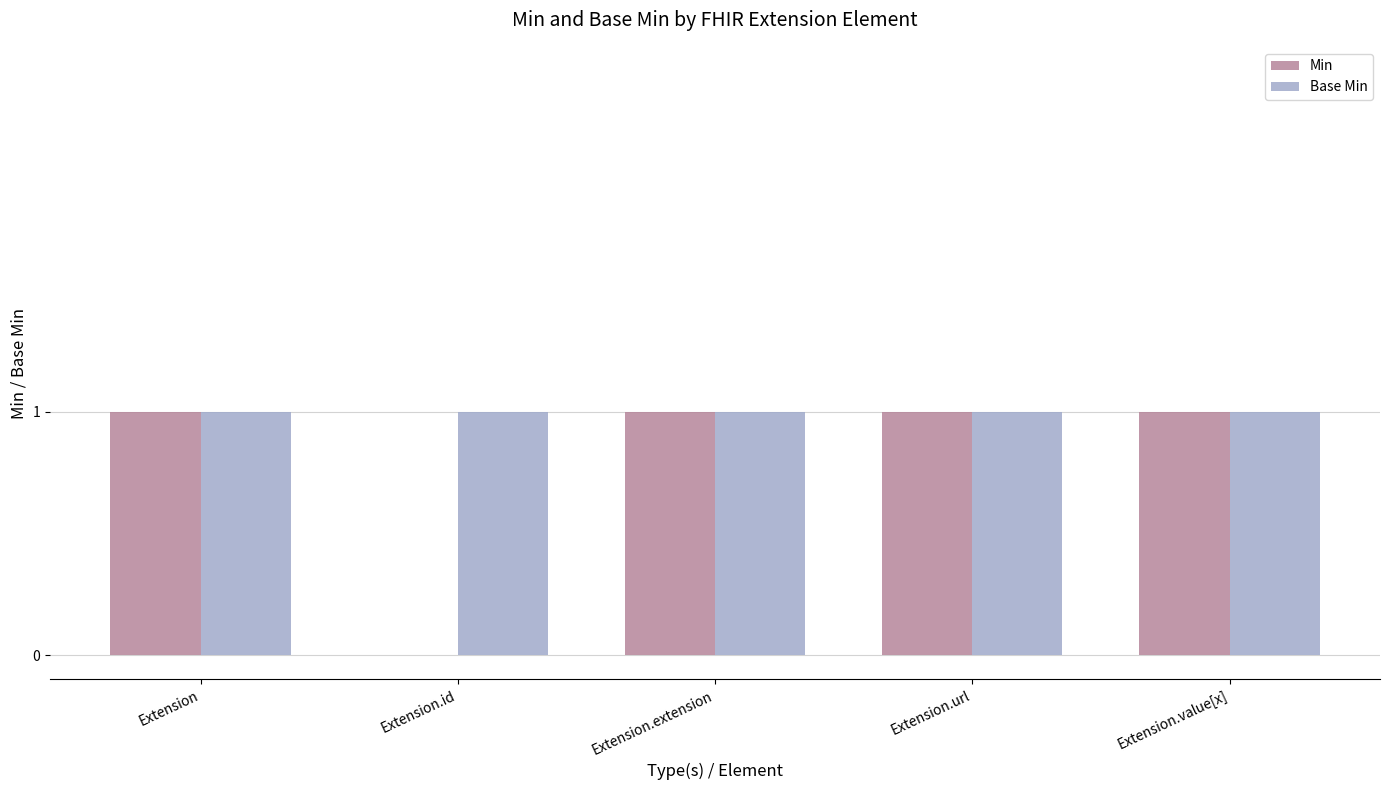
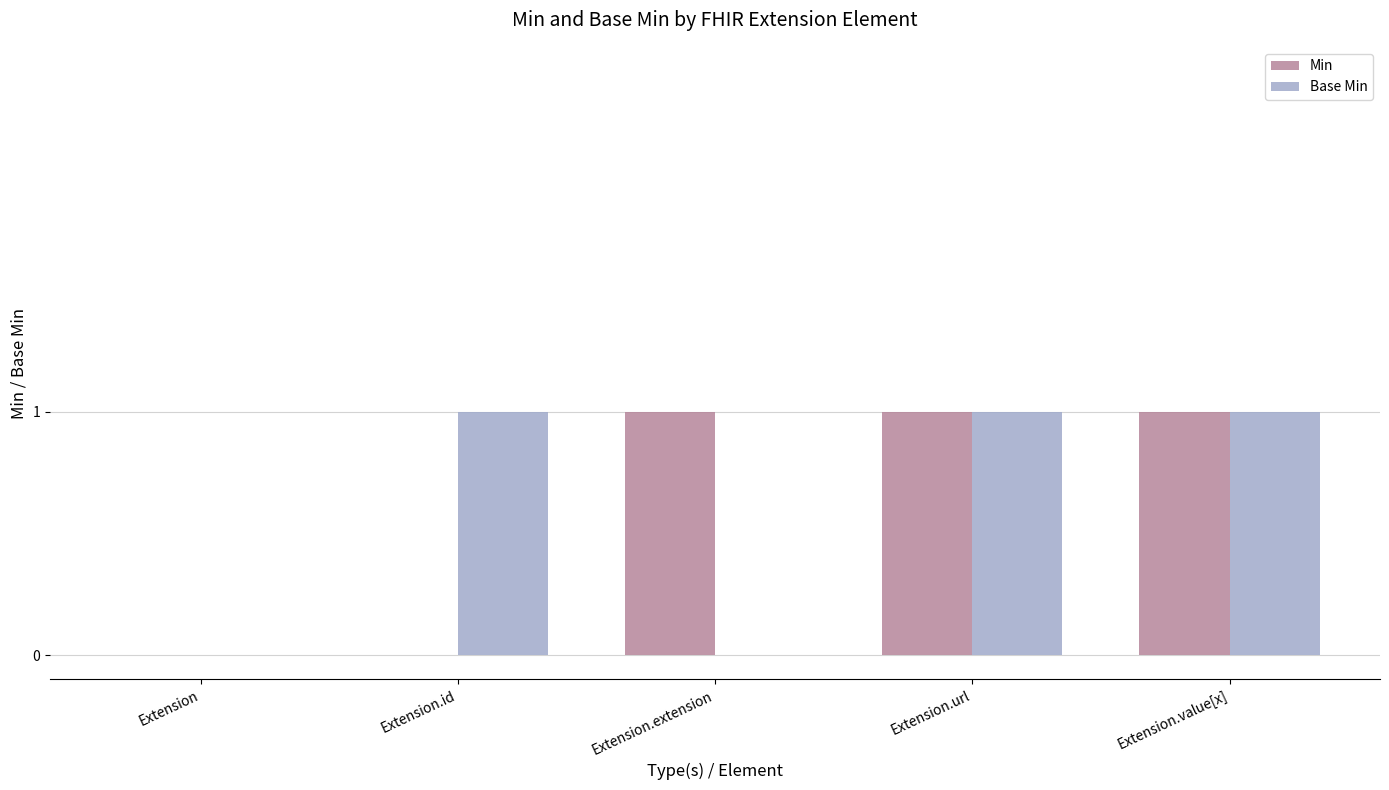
Min, Extension: 1 -> 0
Base Min, Extension: 1 -> 0
Base Min, Extension.extension: 1 -> 0
